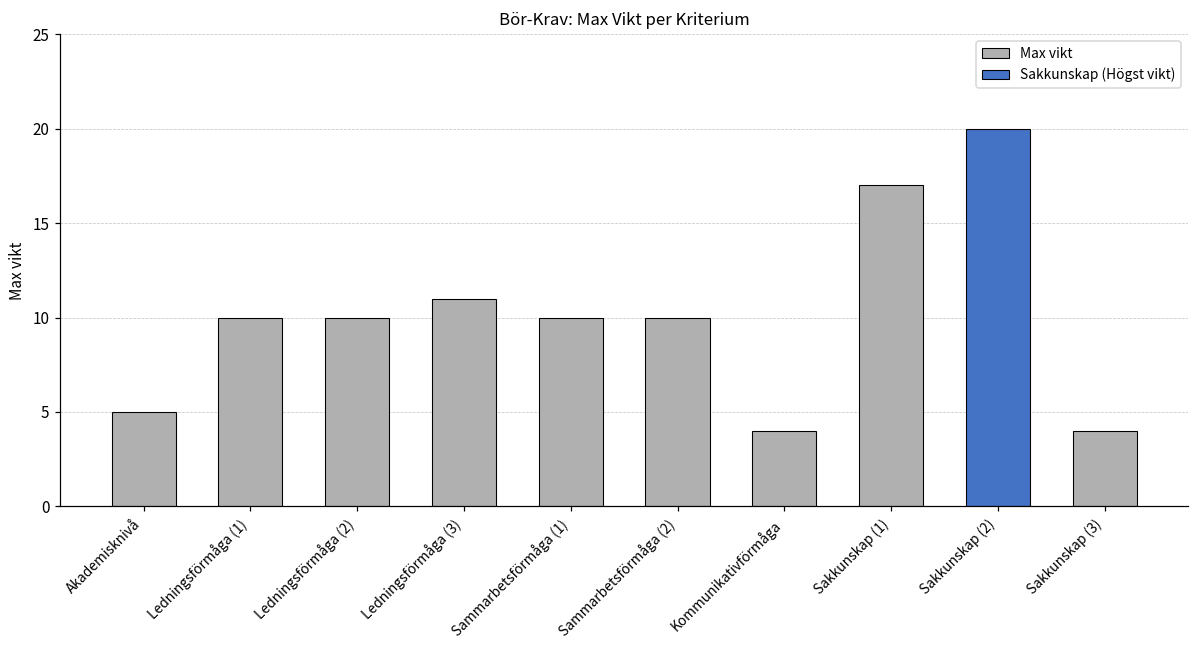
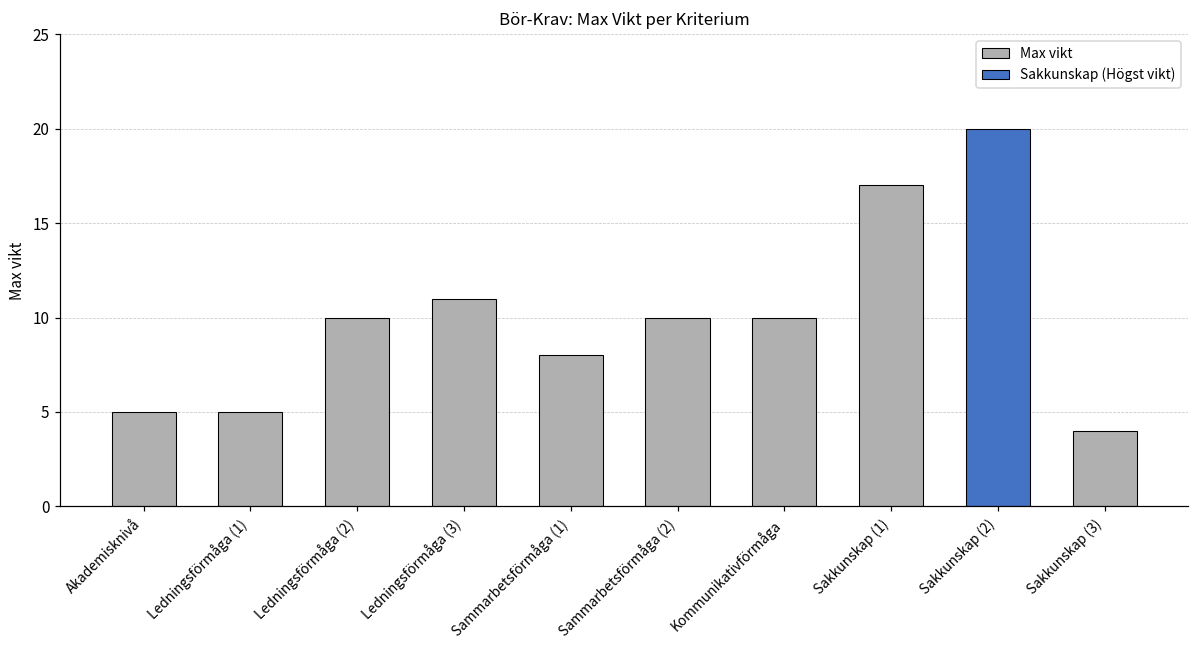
Ledningsförmåga (1): 10 -> 5
Sammarbetsförmåga (1): 10 -> 8
Kommunikativförmåga: 4 -> 10
